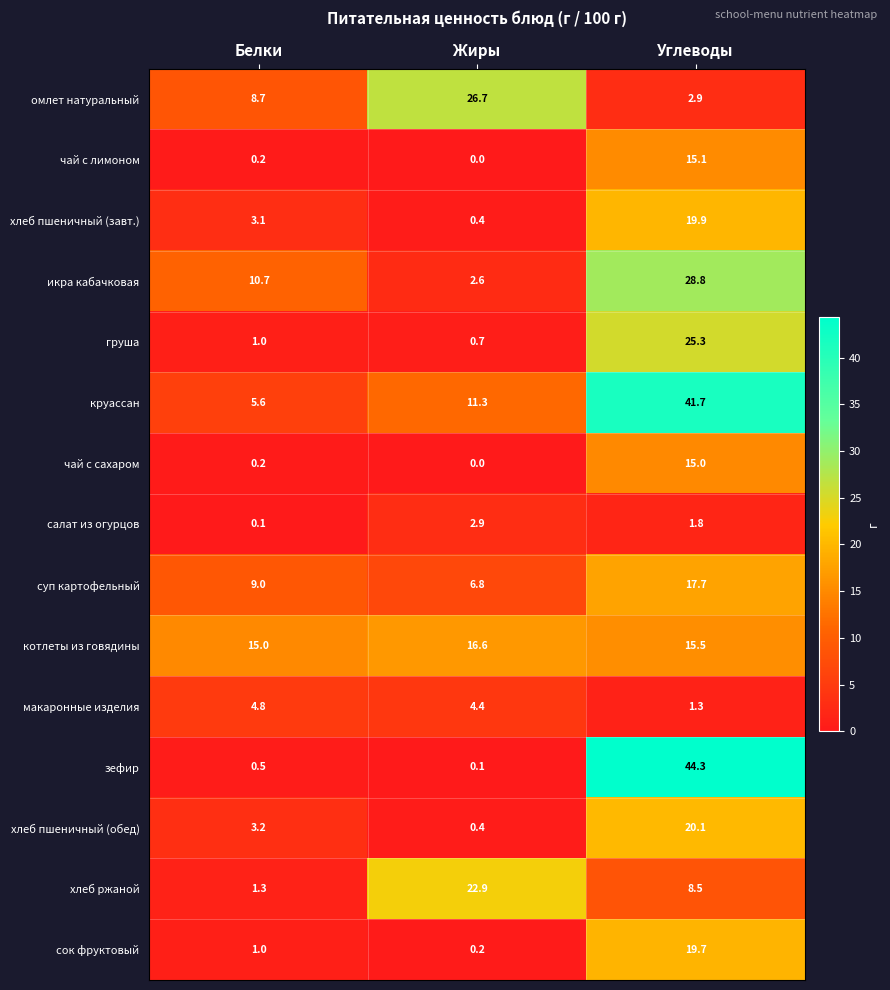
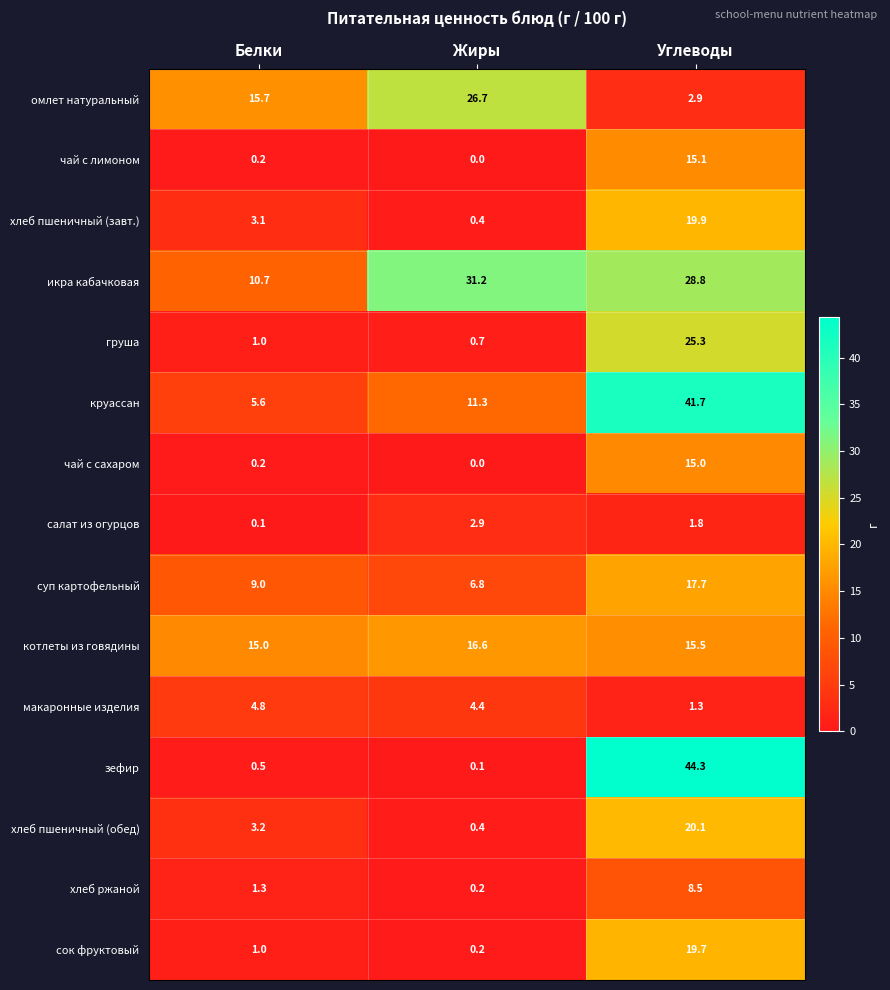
омлет натуральный, Белки: 8.7 -> 15.7
икра кабачковая, Жиры: 2.6 -> 31.2
хлеб ржаной, Жиры: 22.9 -> 0.2
